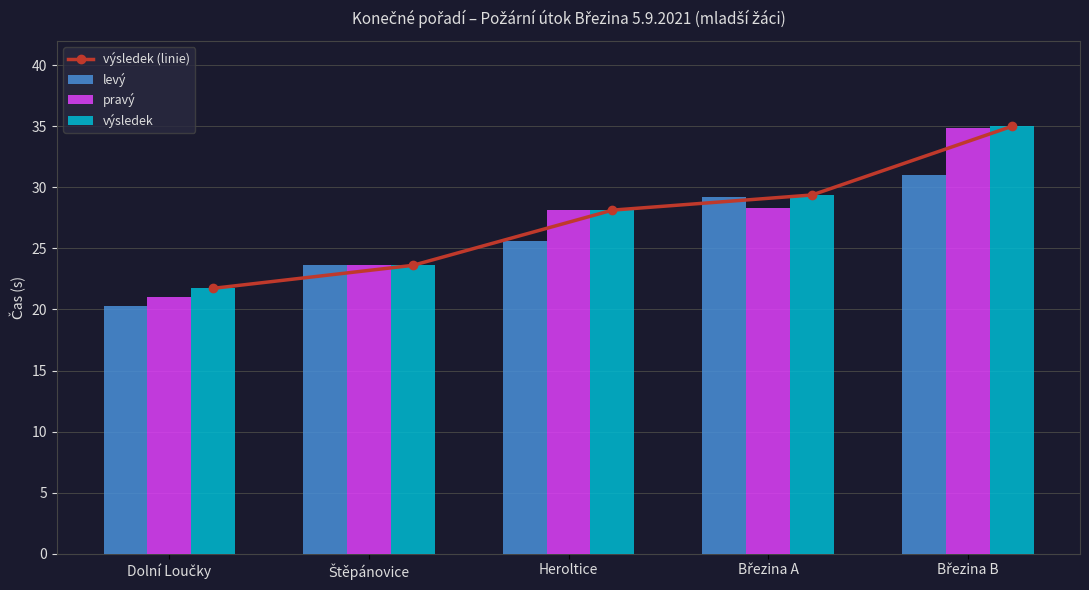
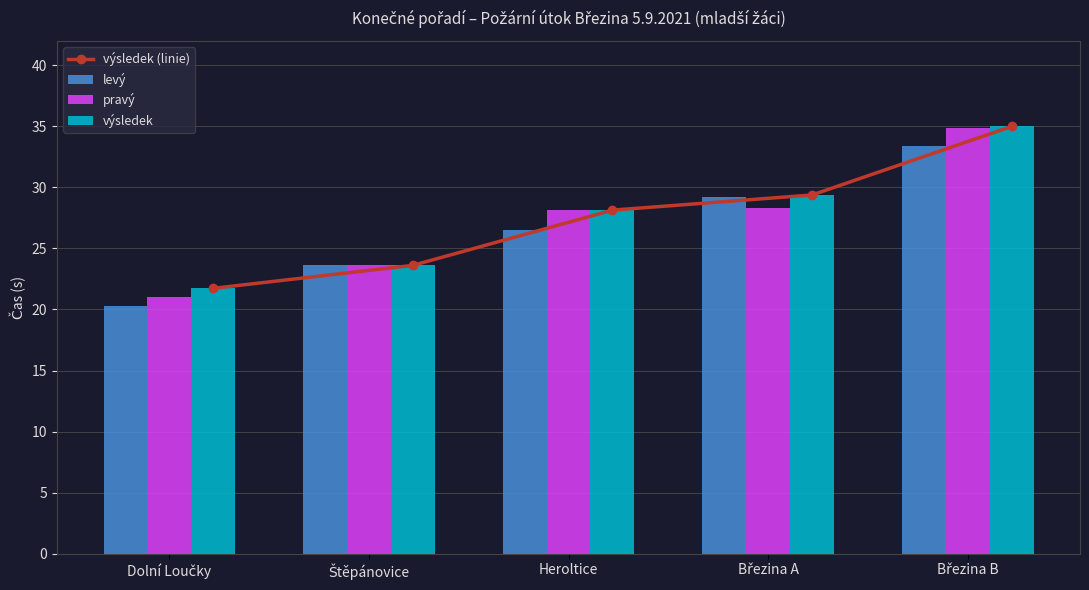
levý, Heroltice: 25.6 -> 26.5
levý, Březina B: 31.0 -> 33.4
